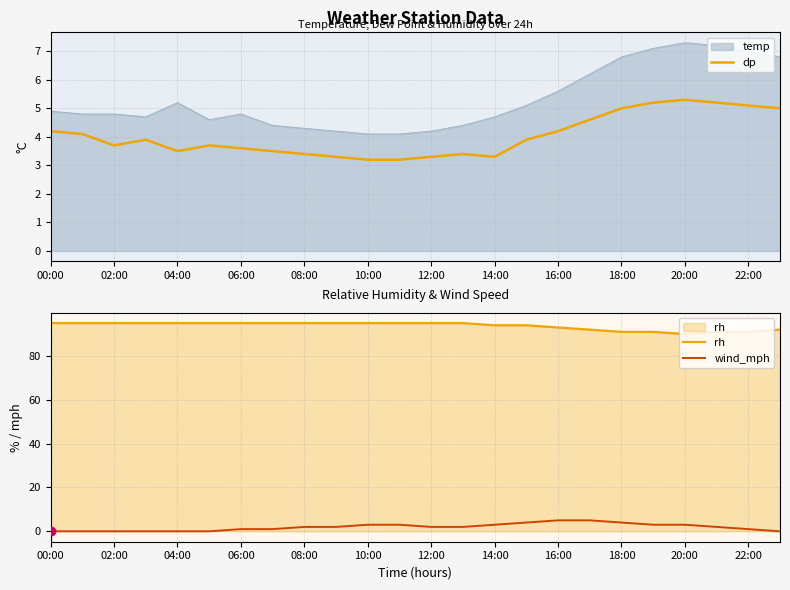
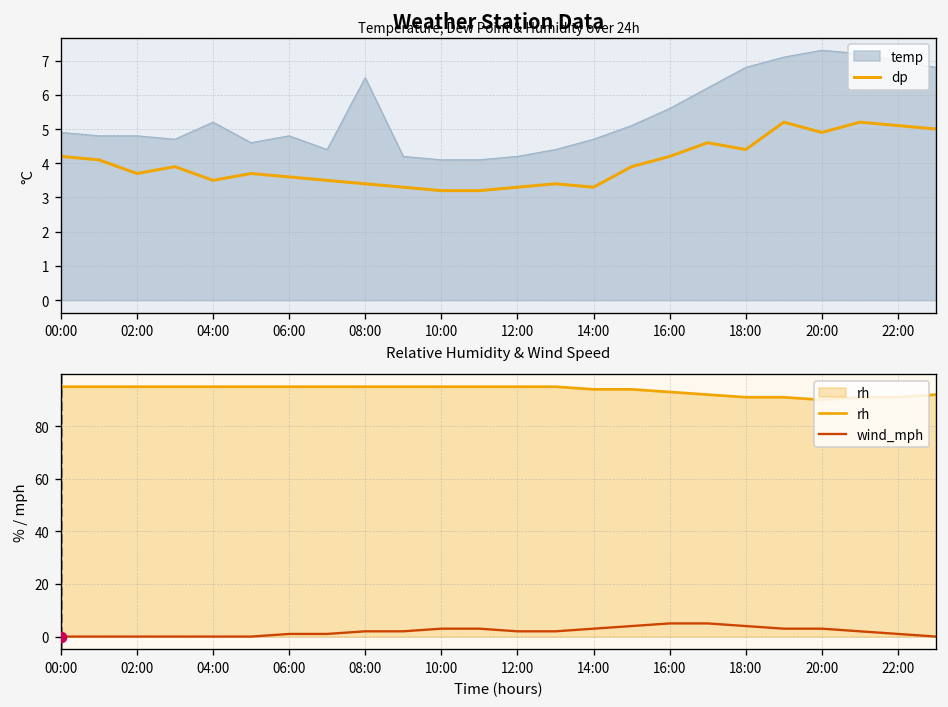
Weather Station Data, temp, 08:00: 4.3 -> 6.5
Weather Station Data, dp, 18:00: 5.0 -> 4.4
Weather Station Data, dp, 20:00: 5.3 -> 4.9
